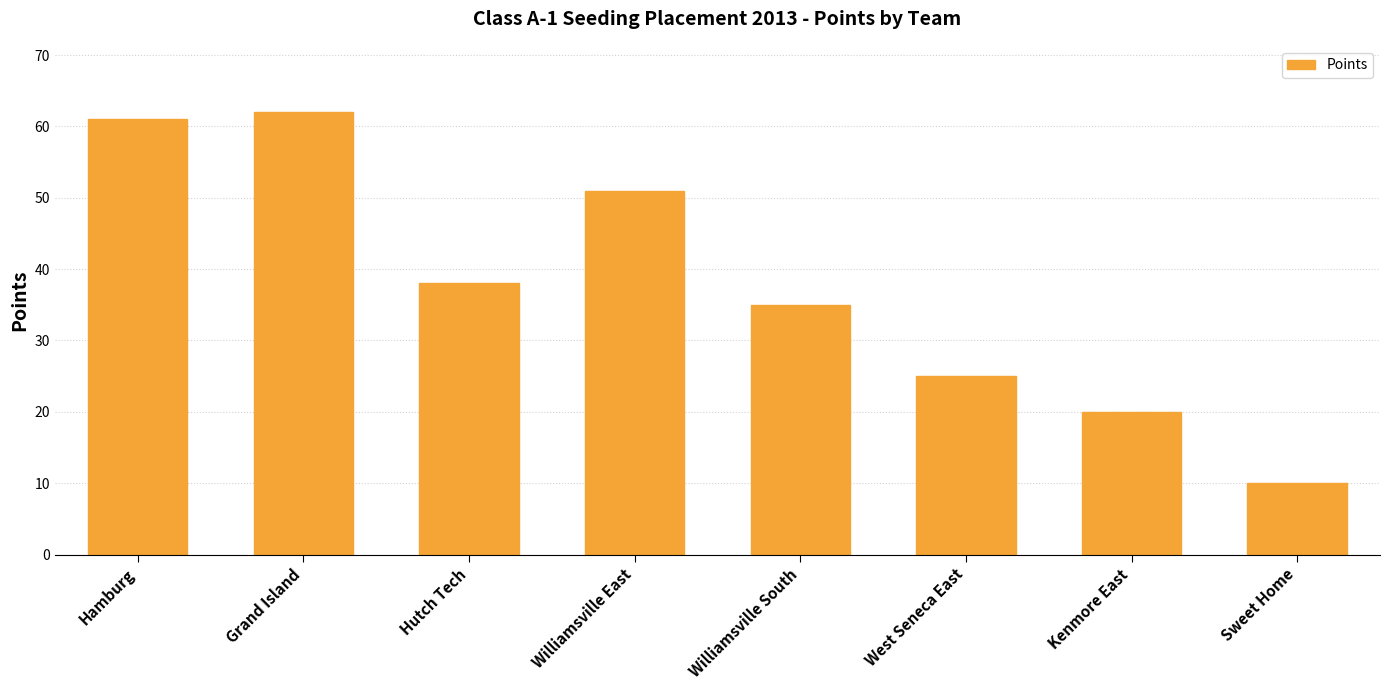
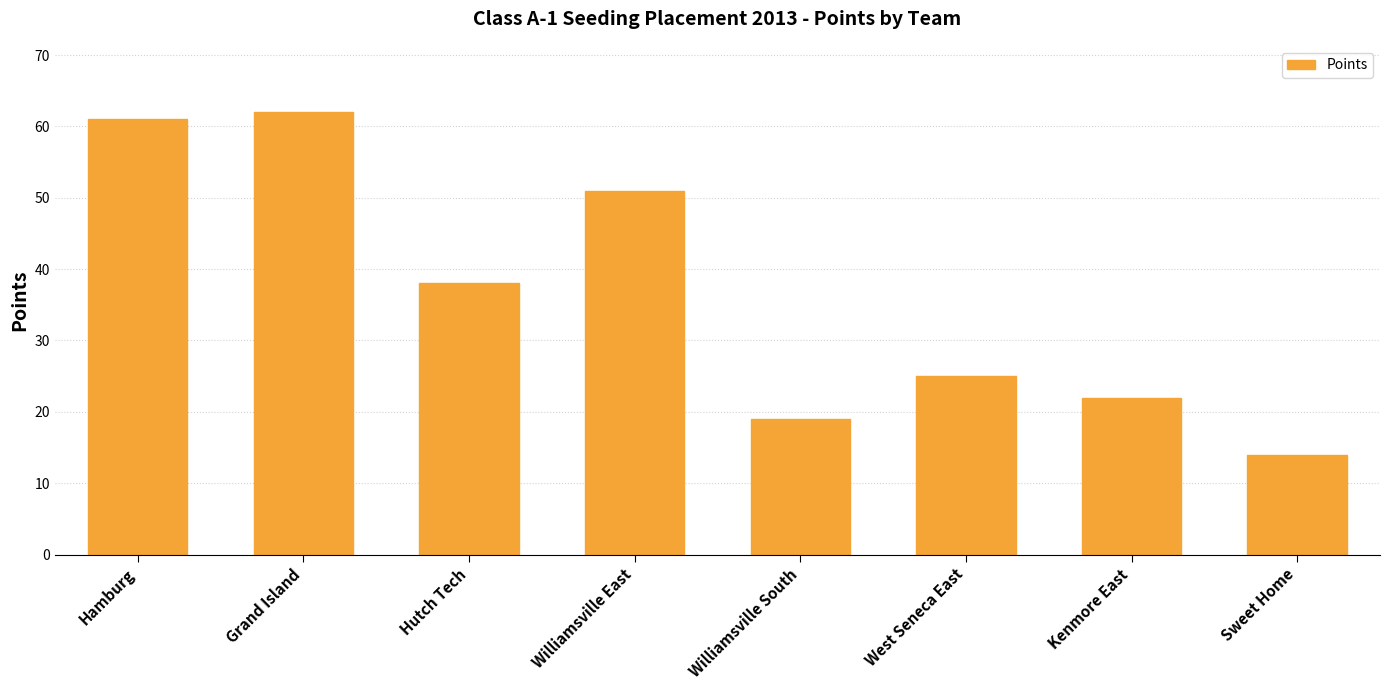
Williamsville South: 35 -> 19
Kenmore East: 20 -> 22
Sweet Home: 10 -> 14
